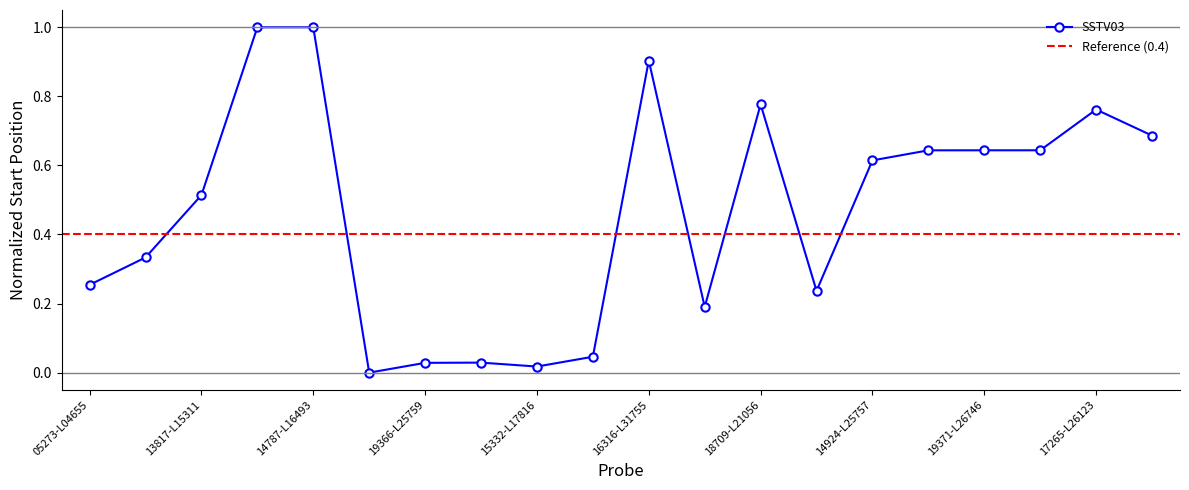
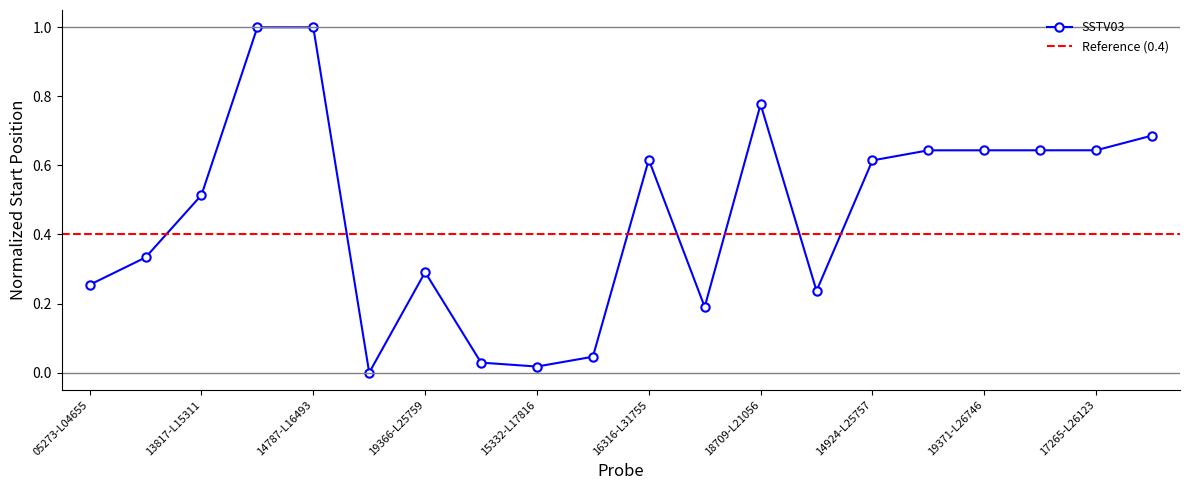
19366-L25759: 0.03 -> 0.29
16316-L31755: 0.90 -> 0.62
17265-L26123: 0.76 -> 0.64
